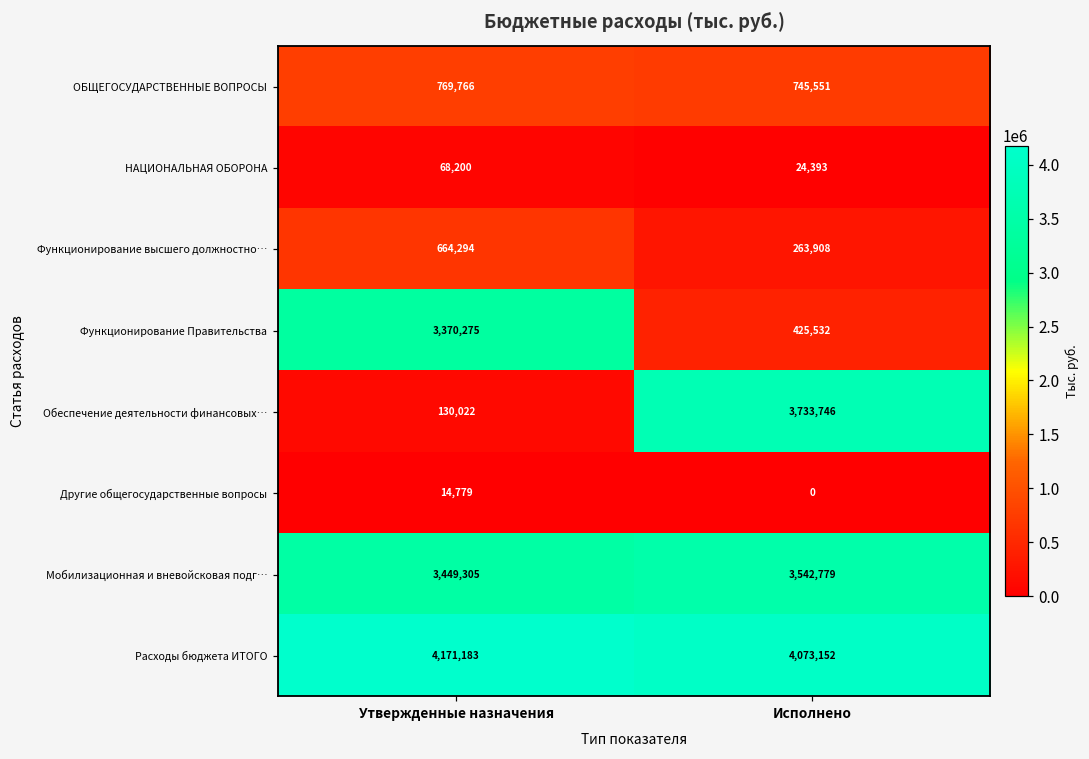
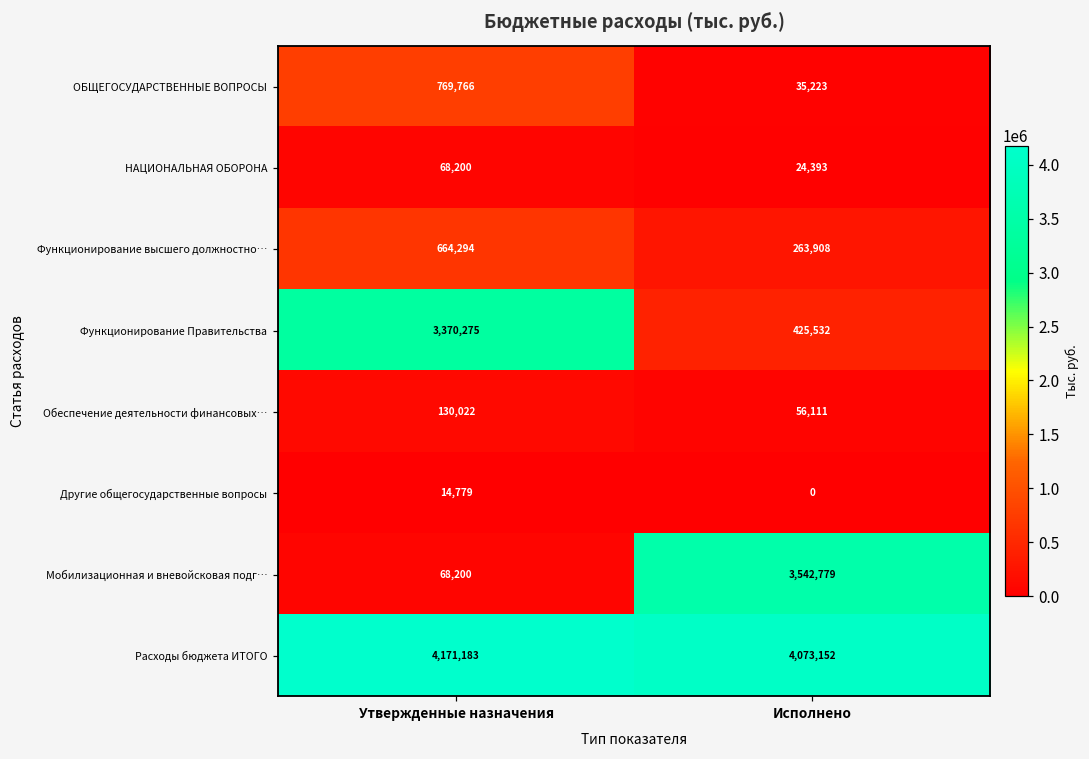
ОБЩЕГОСУДАРСТВЕННЫЕ ВОПРОСЫ, Исполнено: 745,551 -> 35,223
Обеспечение деятельности финансовых…, Исполнено: 3,733,746 -> 56,111
Мобилизационная и вневойсковая подг…, Утвержденные назначения: 3,449,305 -> 68,200
